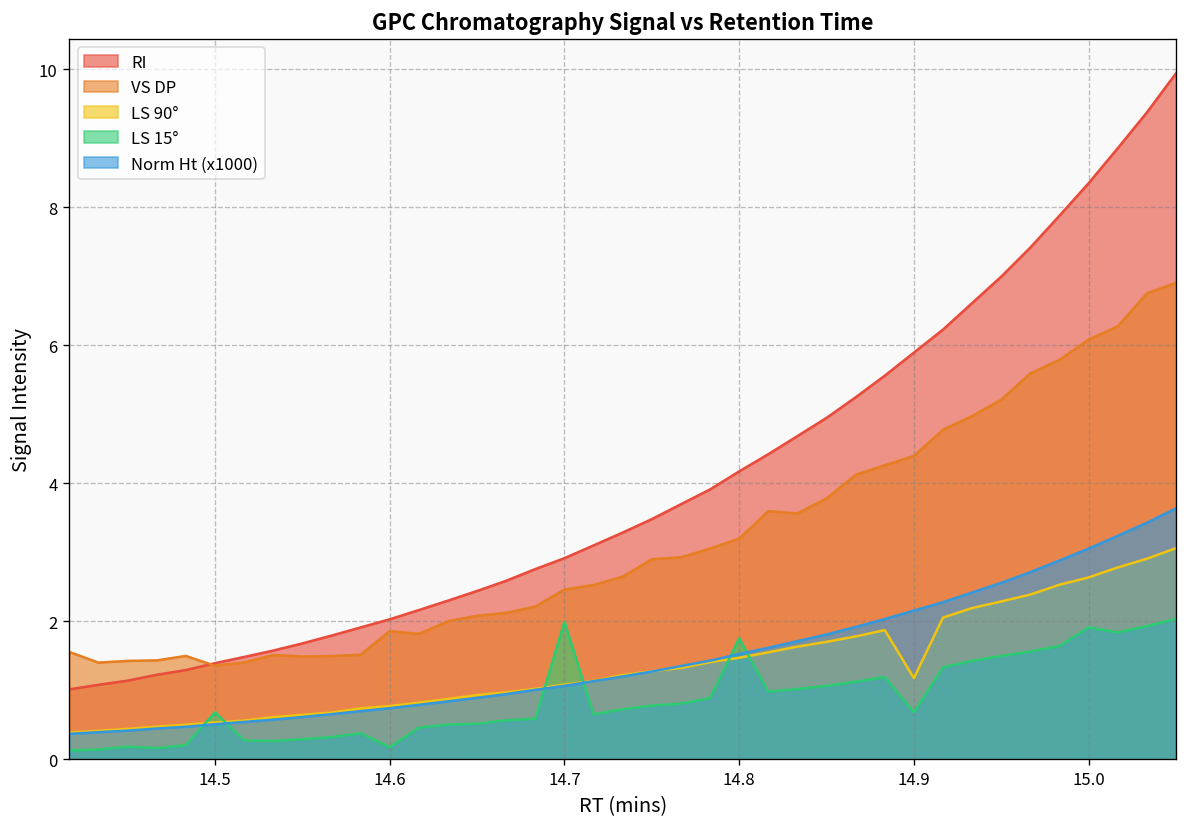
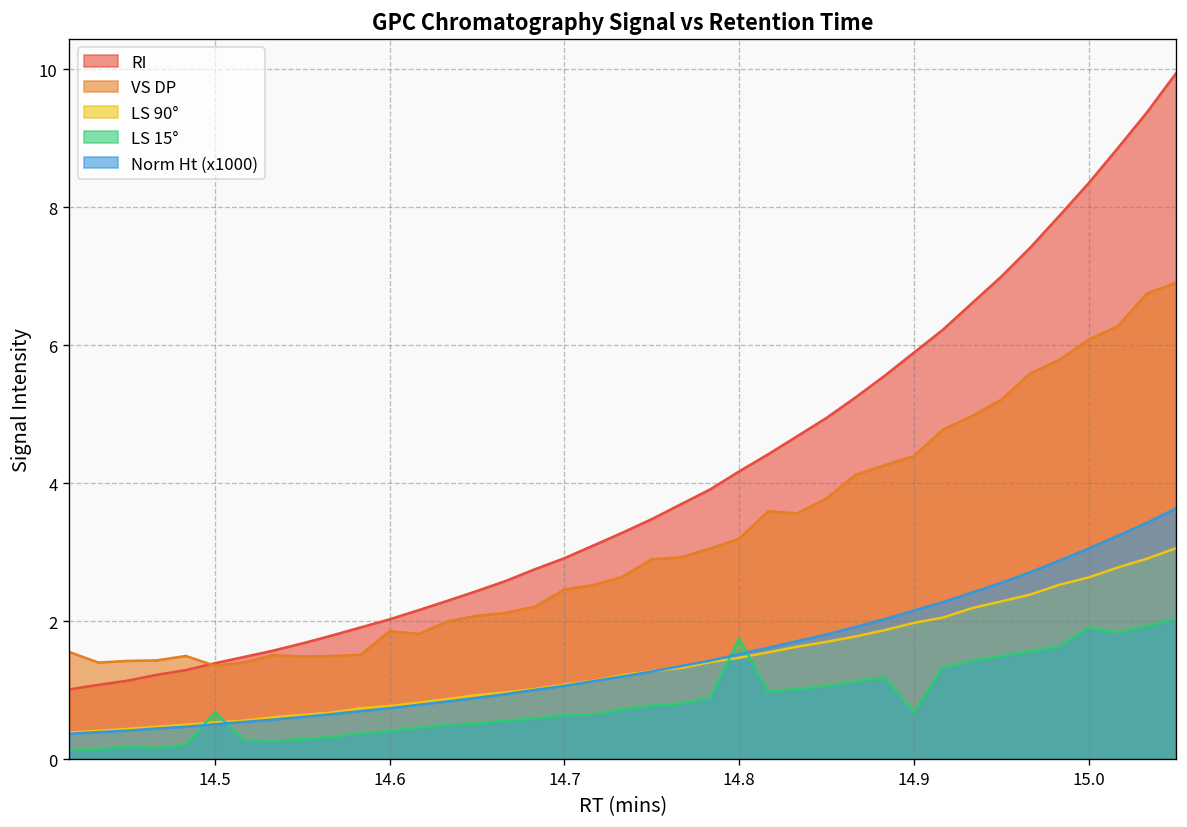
LS 15°, 14.6: 0.2 -> 0.4
LS 15°, 14.7: 2.0 -> 0.6
LS 90°, 14.9: 1.2 -> 2.0
